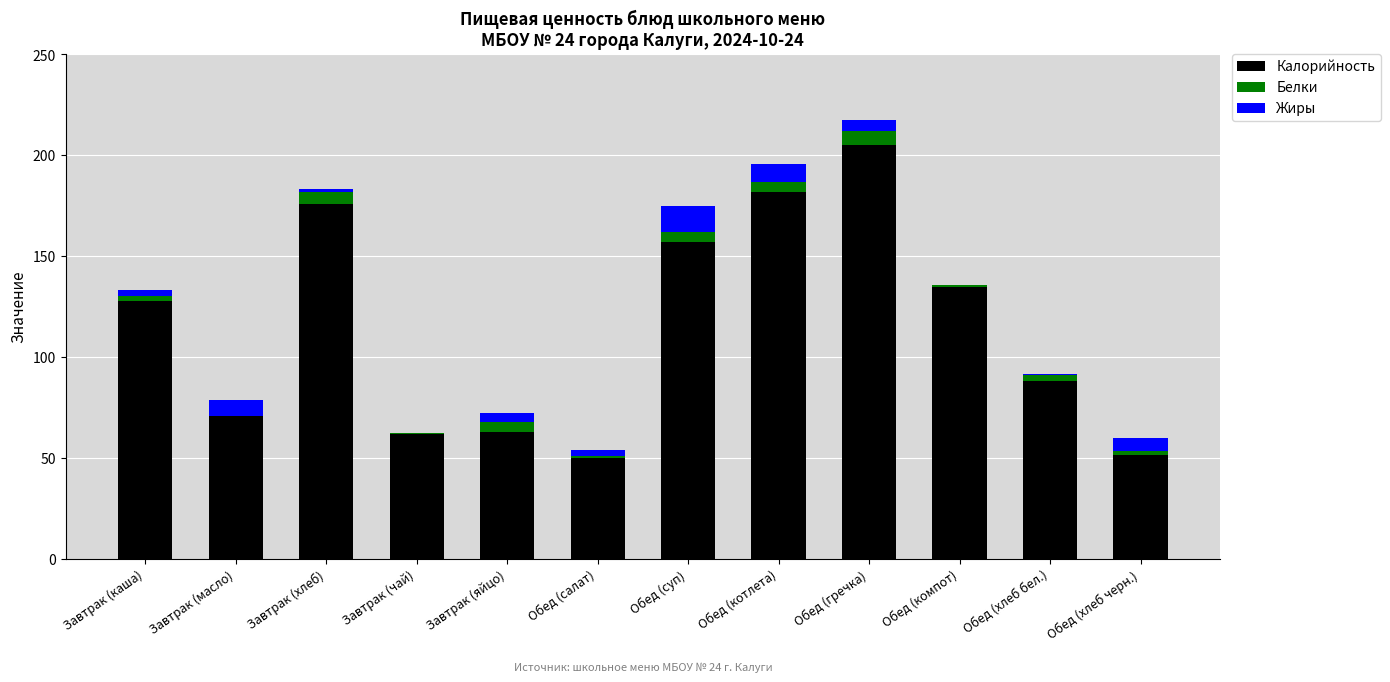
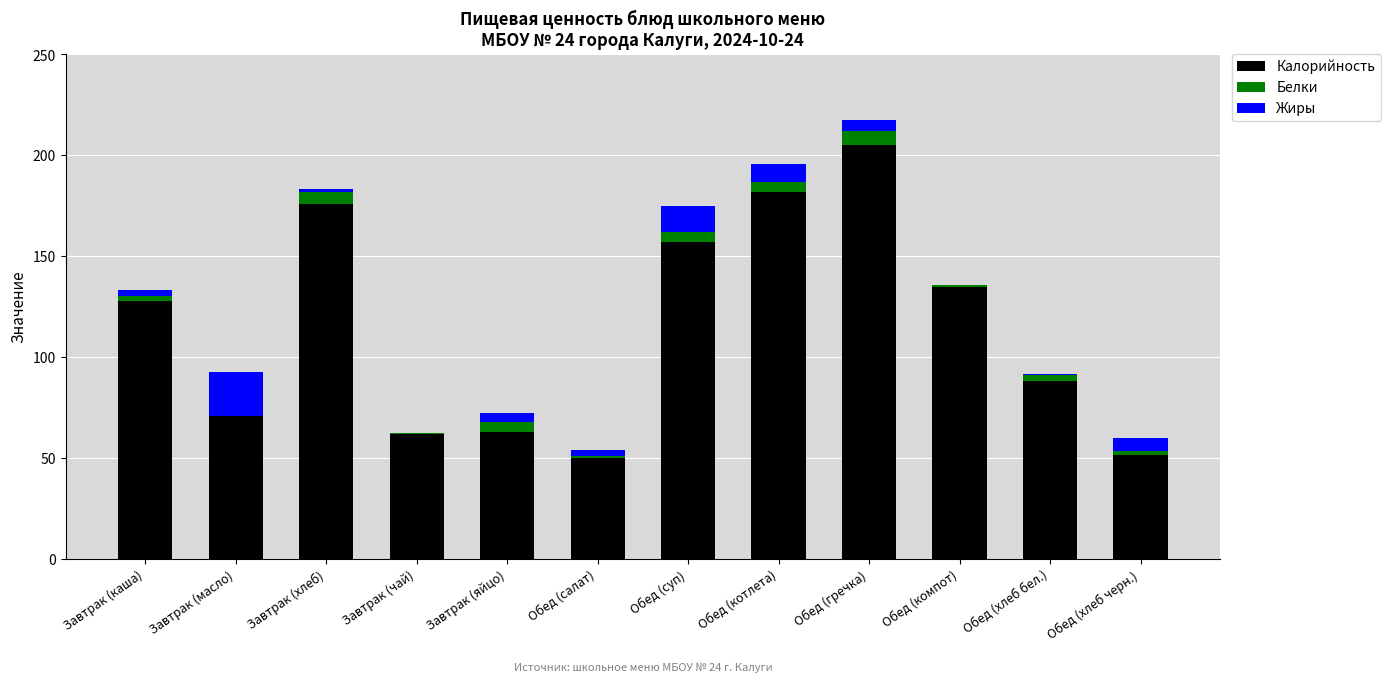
Жиры, Завтрак (масло): 8 -> 22
